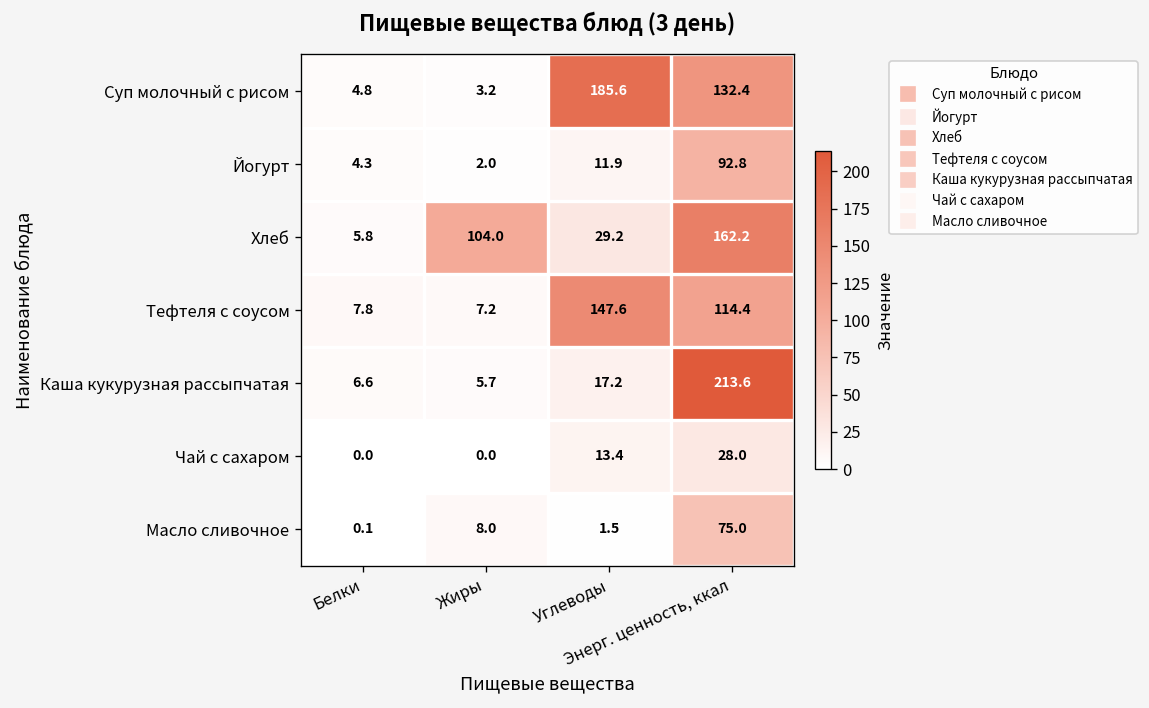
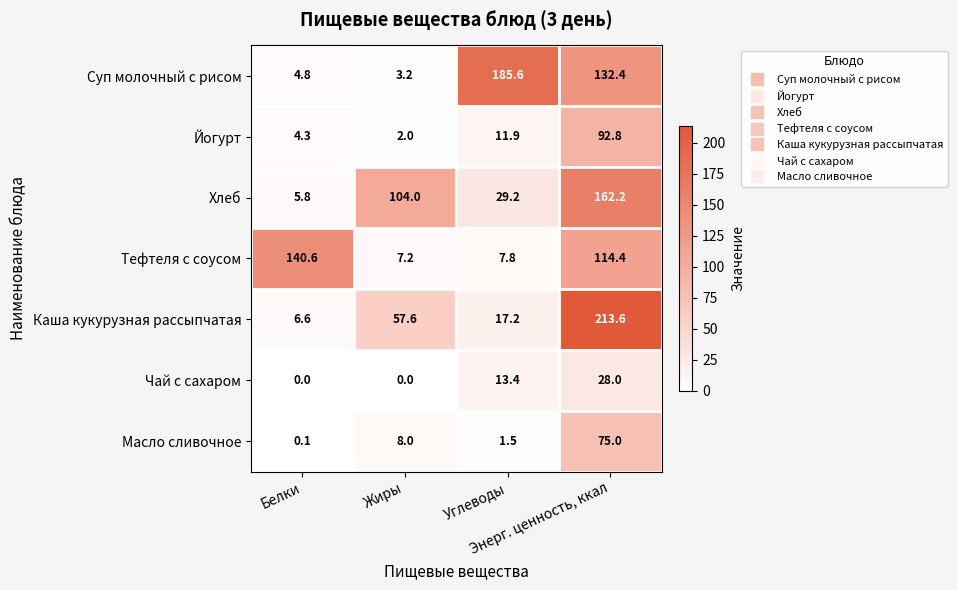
Тефтеля с соусом, Белки: 7.8 -> 140.6
Тефтеля с соусом, Углеводы: 147.6 -> 7.8
Каша кукурузная рассыпчатая, Жиры: 5.7 -> 57.6
